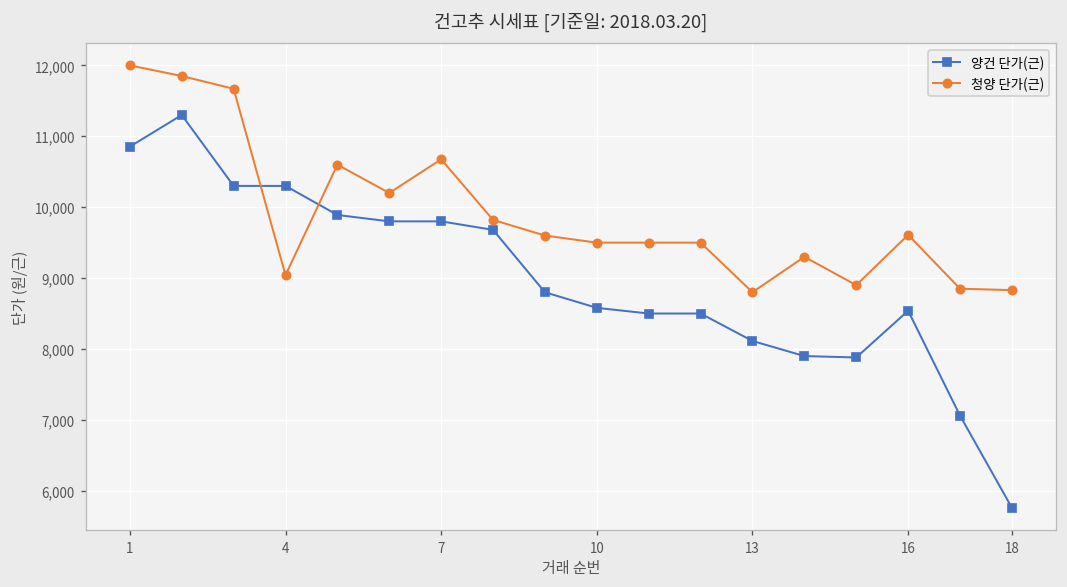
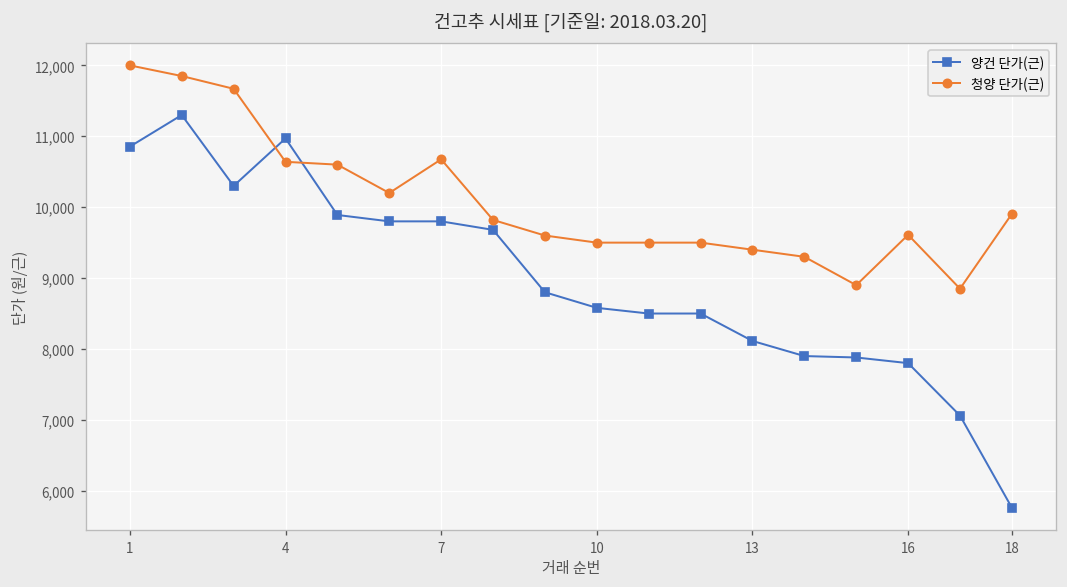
양건 단가(근), 4: 10,300 -> 11,000
청양 단가(근), 4: 9,000 -> 10,600
청양 단가(근), 13: 8,800 -> 9,400
양건 단가(근), 16: 8,500 -> 7,800
청양 단가(근), 18: 8,800 -> 9,900
